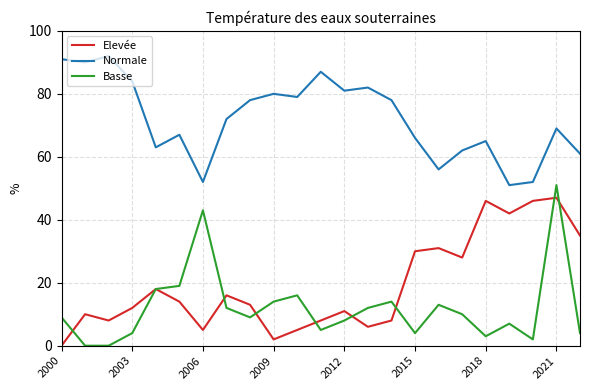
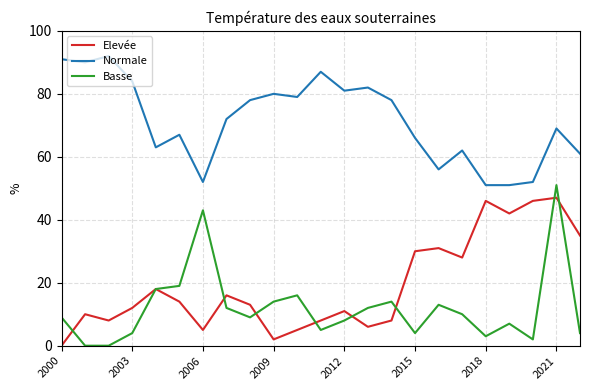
Normale, 2018: 65 -> 51
